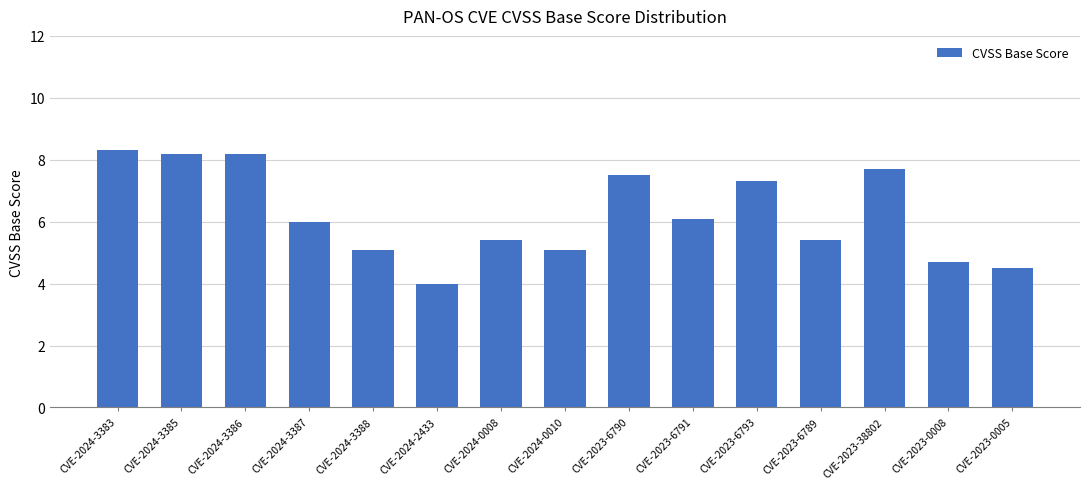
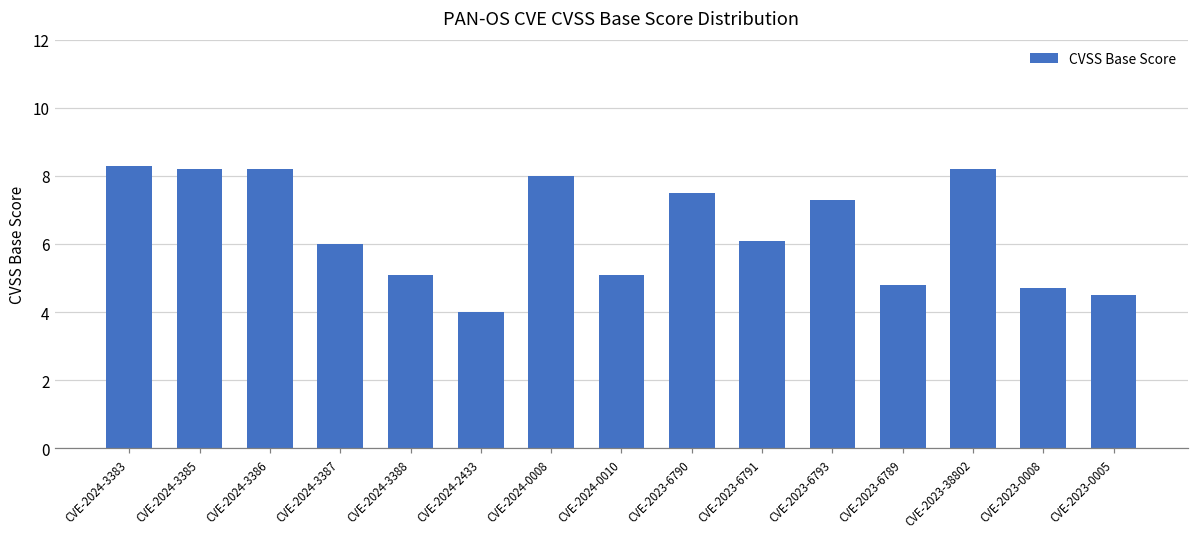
CVE-2024-0008: 5.4 -> 8.0
CVE-2023-6789: 5.4 -> 4.8
CVE-2023-38802: 7.7 -> 8.2
